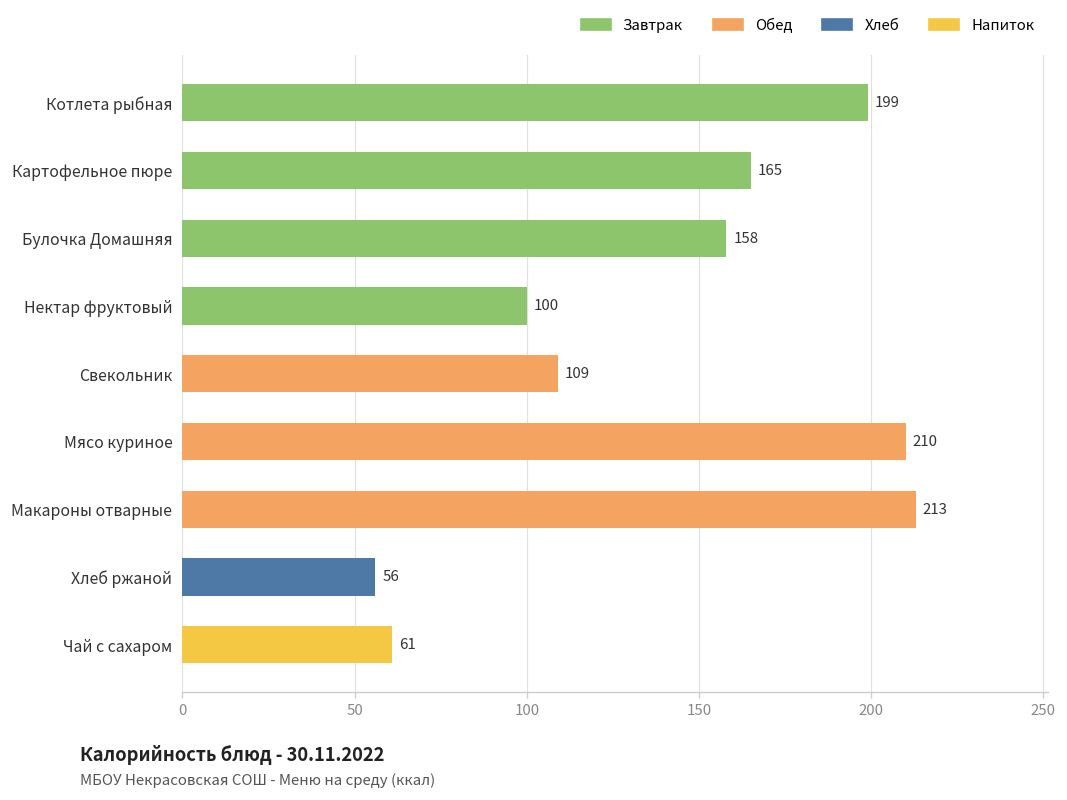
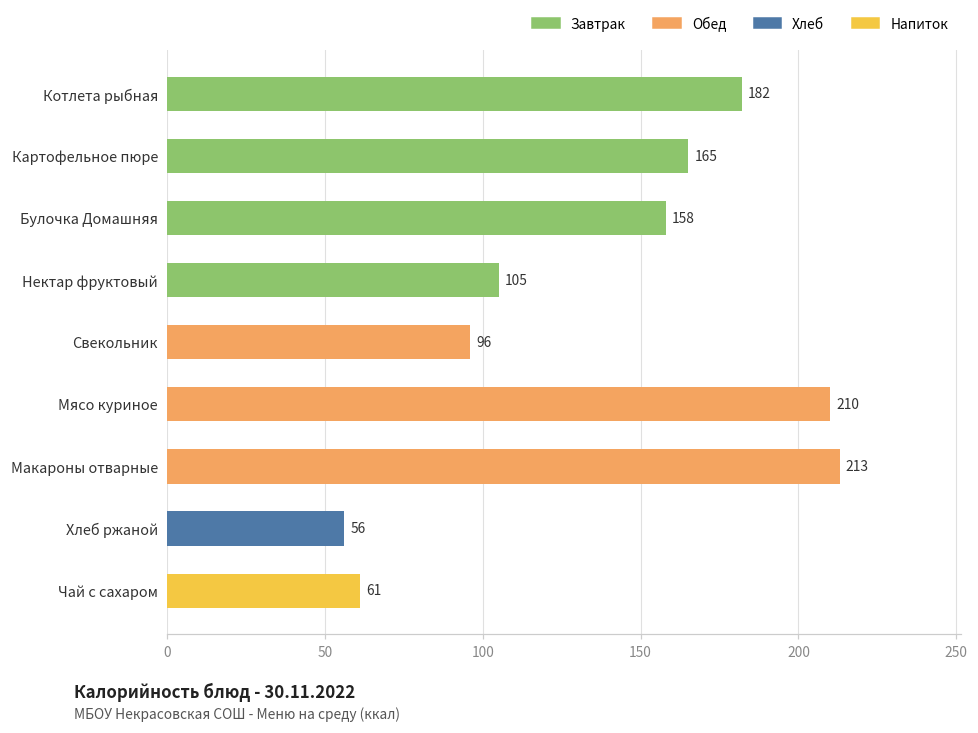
Котлета рыбная: 199 -> 182
Нектар фруктовый: 100 -> 105
Свекольник: 109 -> 96
